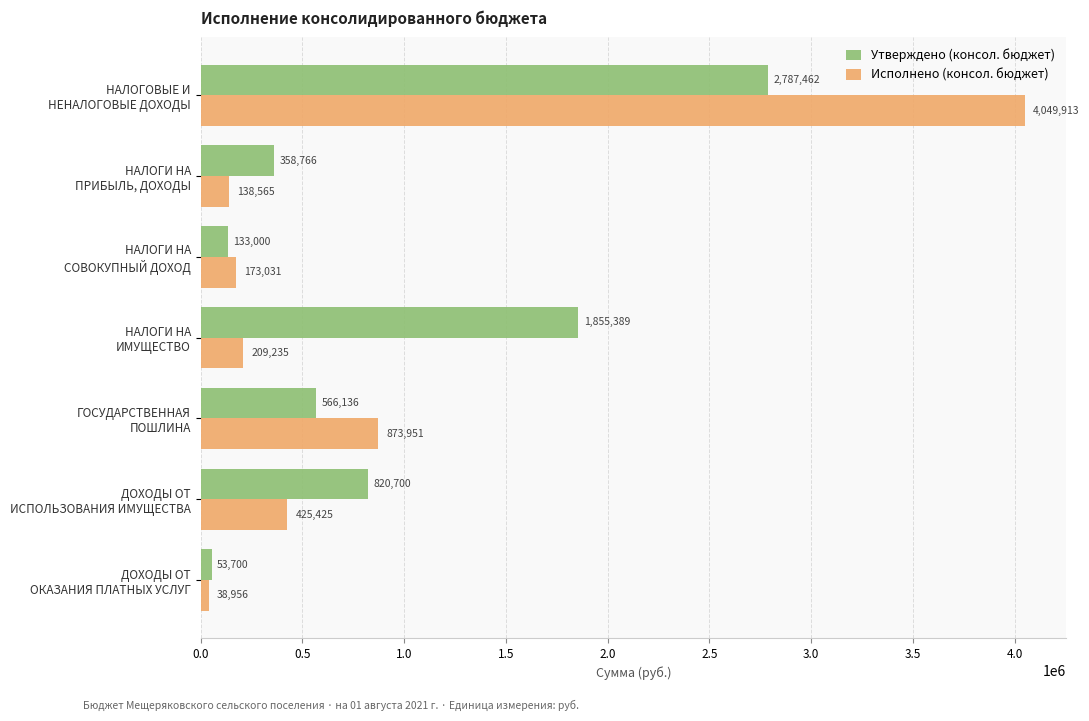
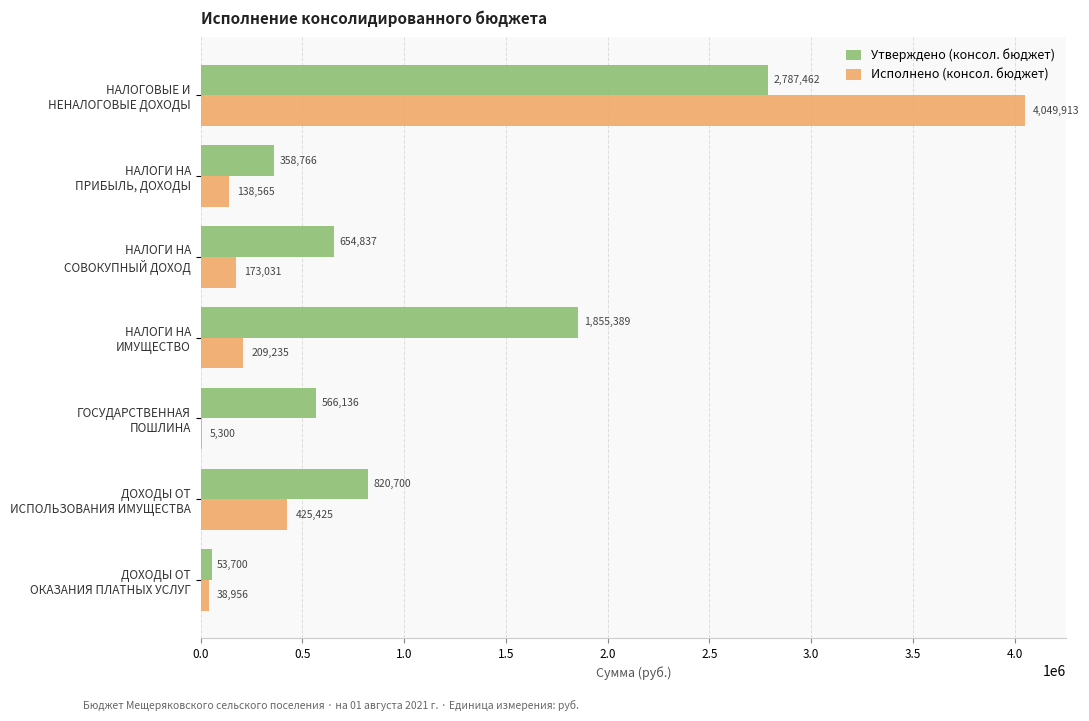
Утверждено (консол. бюджет), НАЛОГИ НА СОВОКУПНЫЙ ДОХОД: 133,000 -> 654,837
Исполнено (консол. бюджет), ГОСУДАРСТВЕННАЯ ПОШЛИНА: 873,951 -> 5,300
